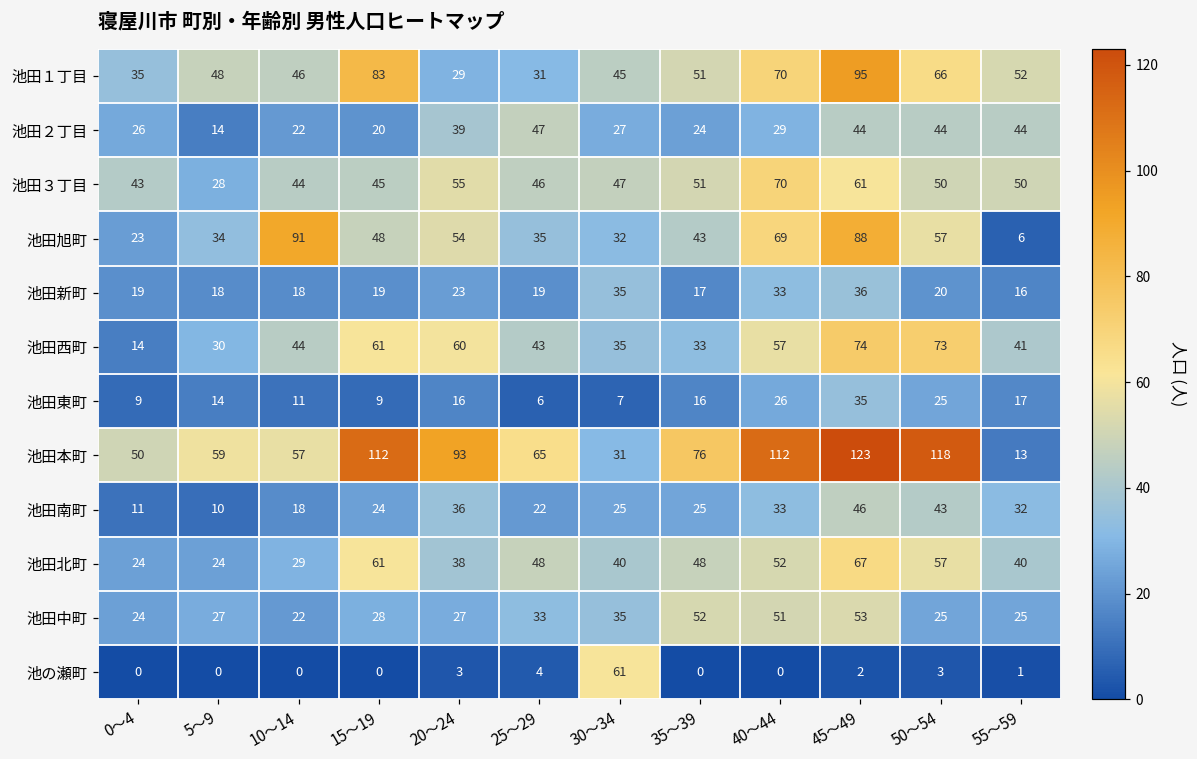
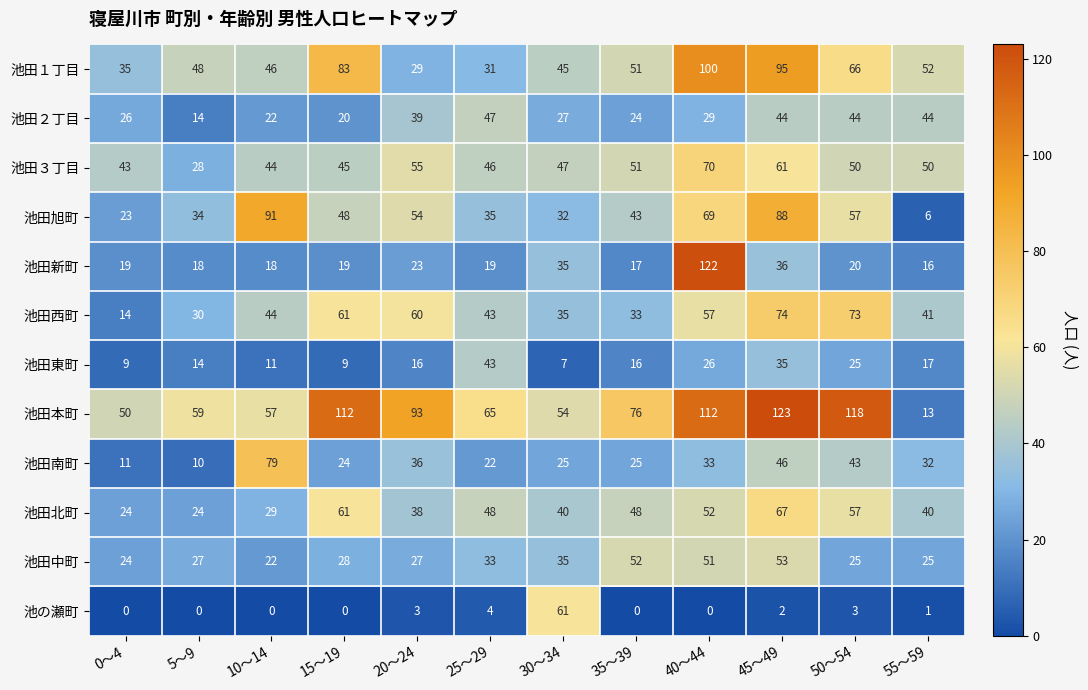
池田１丁目, 40～44: 70 -> 100
池田新町, 40～44: 33 -> 122
池田東町, 25～29: 6 -> 43
池田本町, 30～34: 31 -> 54
池田南町, 10～14: 18 -> 79
